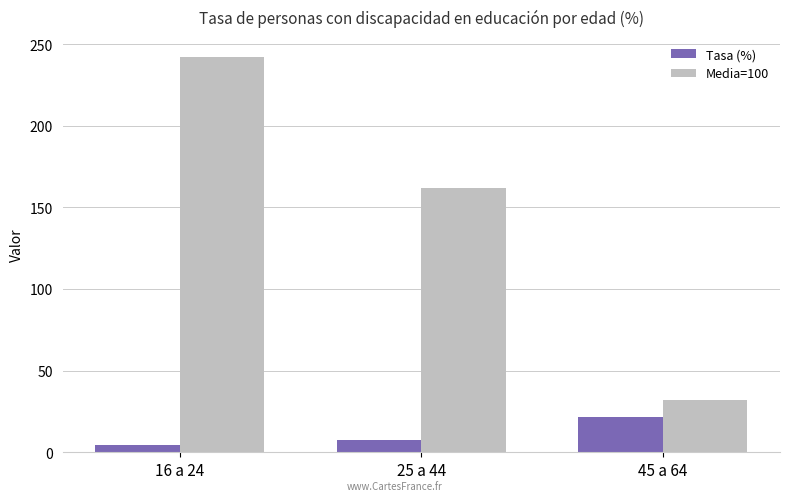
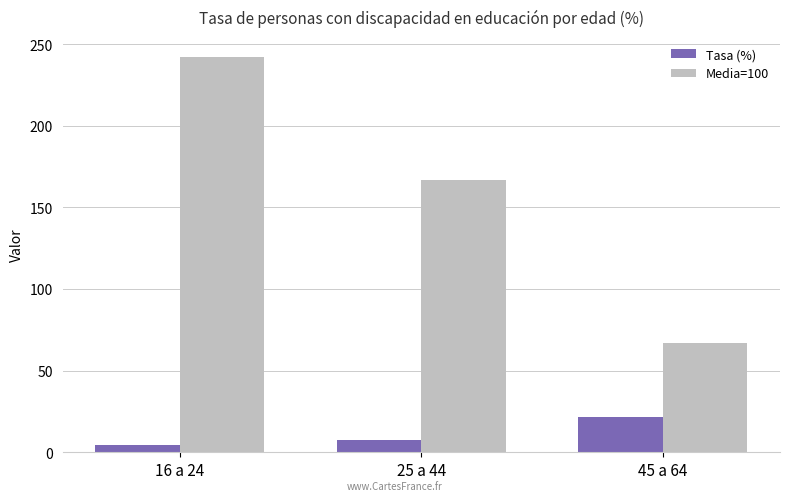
Media=100, 25 a 44: 162 -> 167
Media=100, 45 a 64: 32 -> 67
